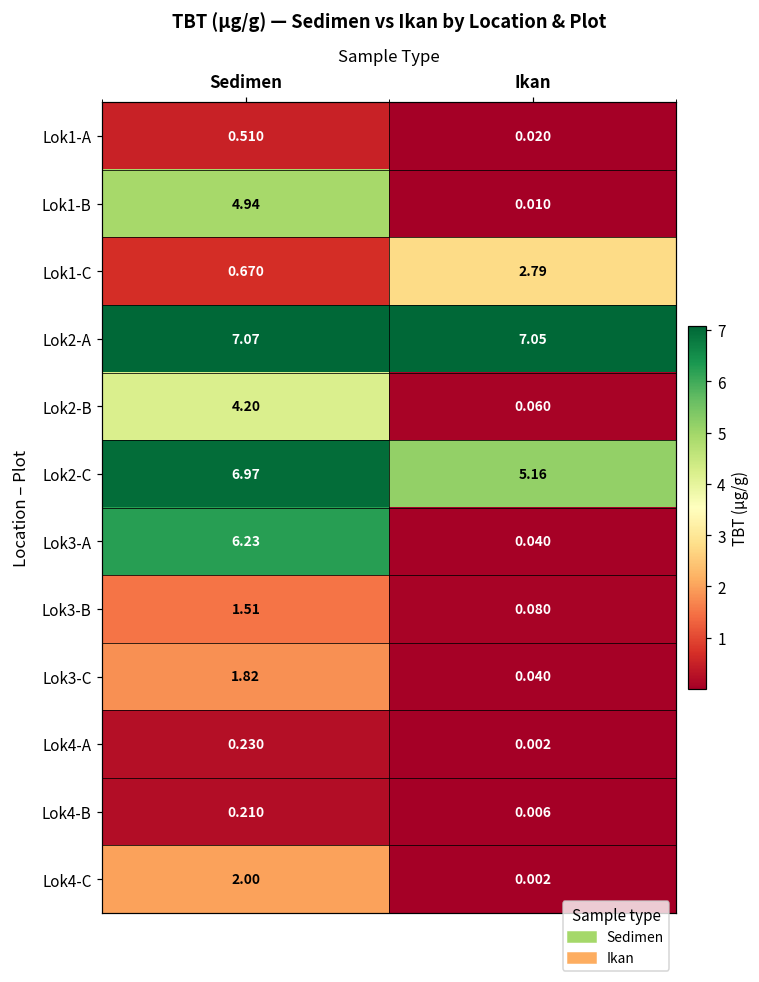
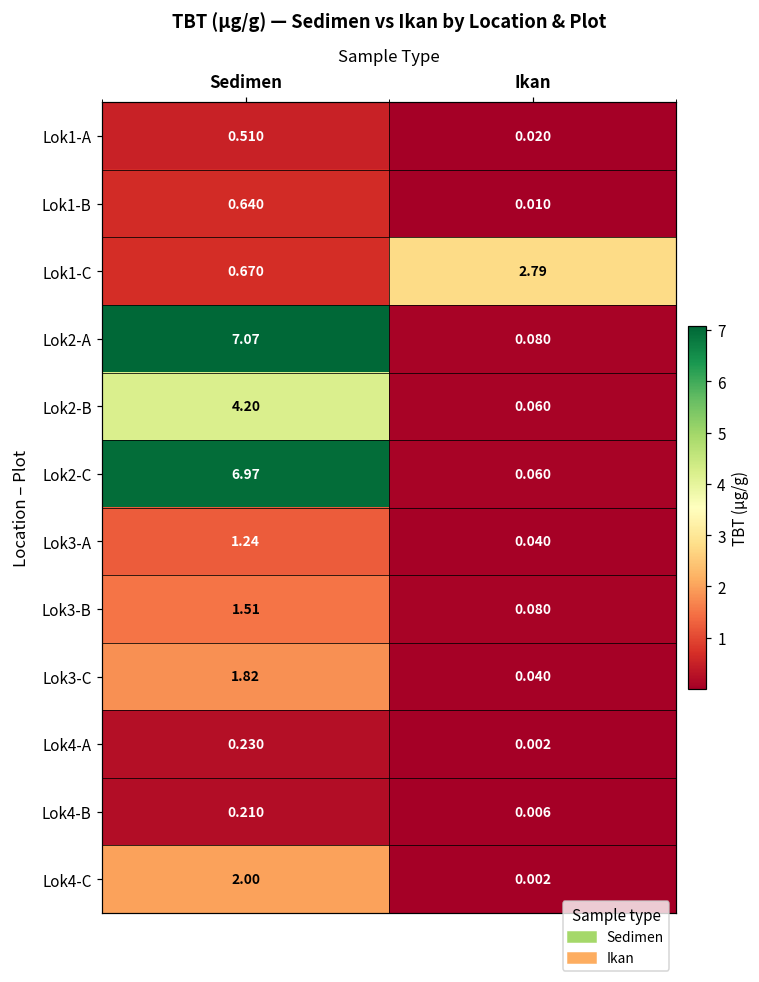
Lok1-B, Sedimen: 4.94 -> 0.640
Lok2-A, Ikan: 7.05 -> 0.080
Lok2-C, Ikan: 5.16 -> 0.060
Lok3-A, Sedimen: 6.23 -> 1.24
